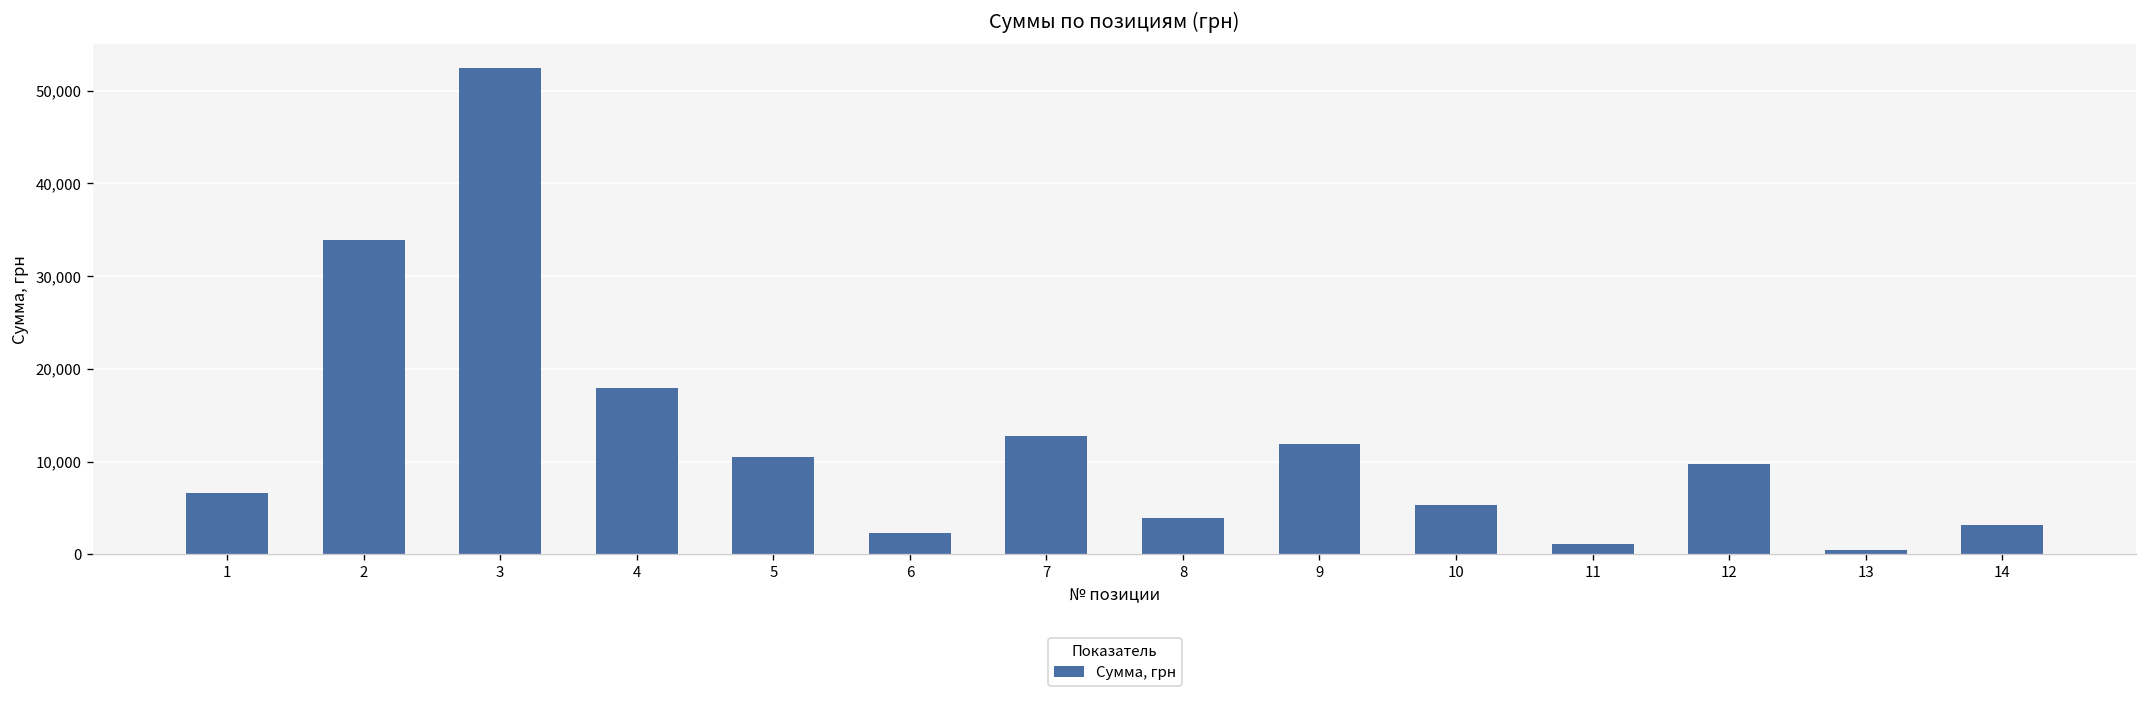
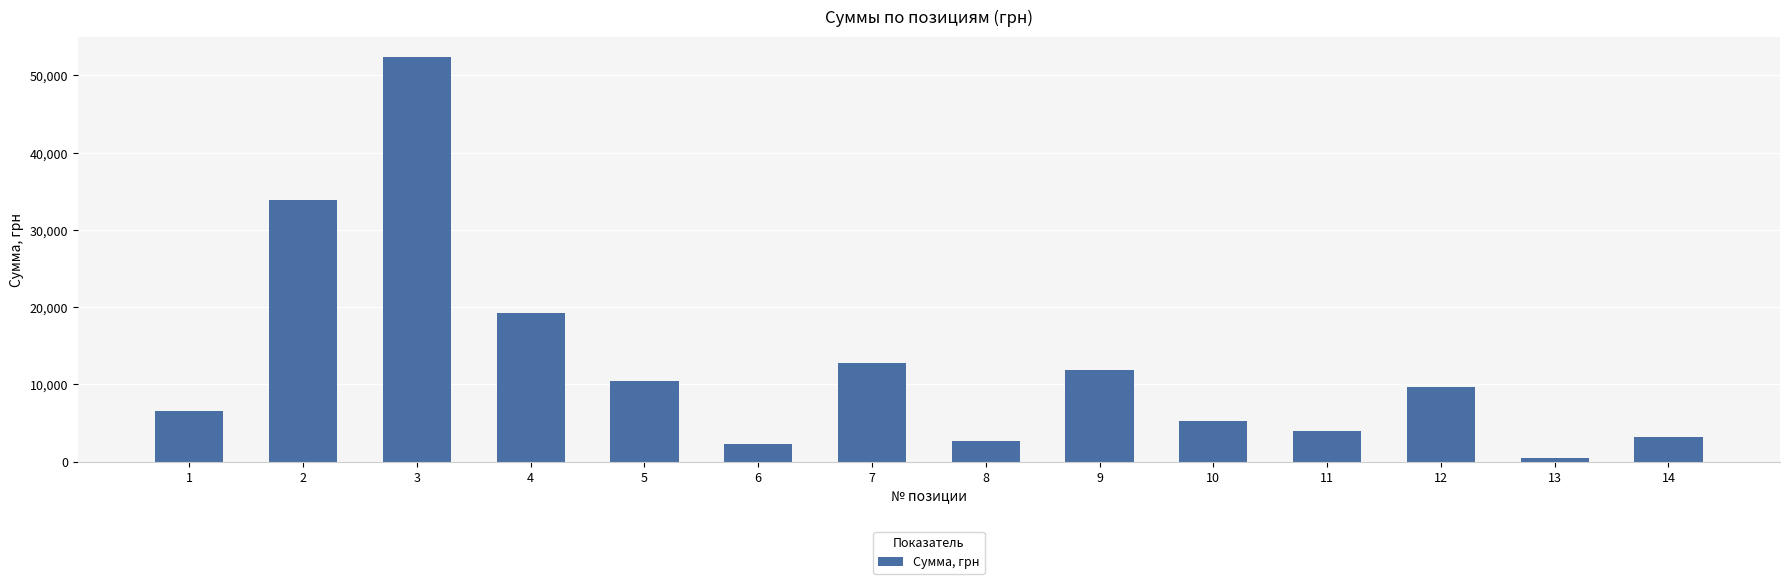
4: 18,000 -> 19,000
8: 4,000 -> 3,000
11: 1,000 -> 4,000
